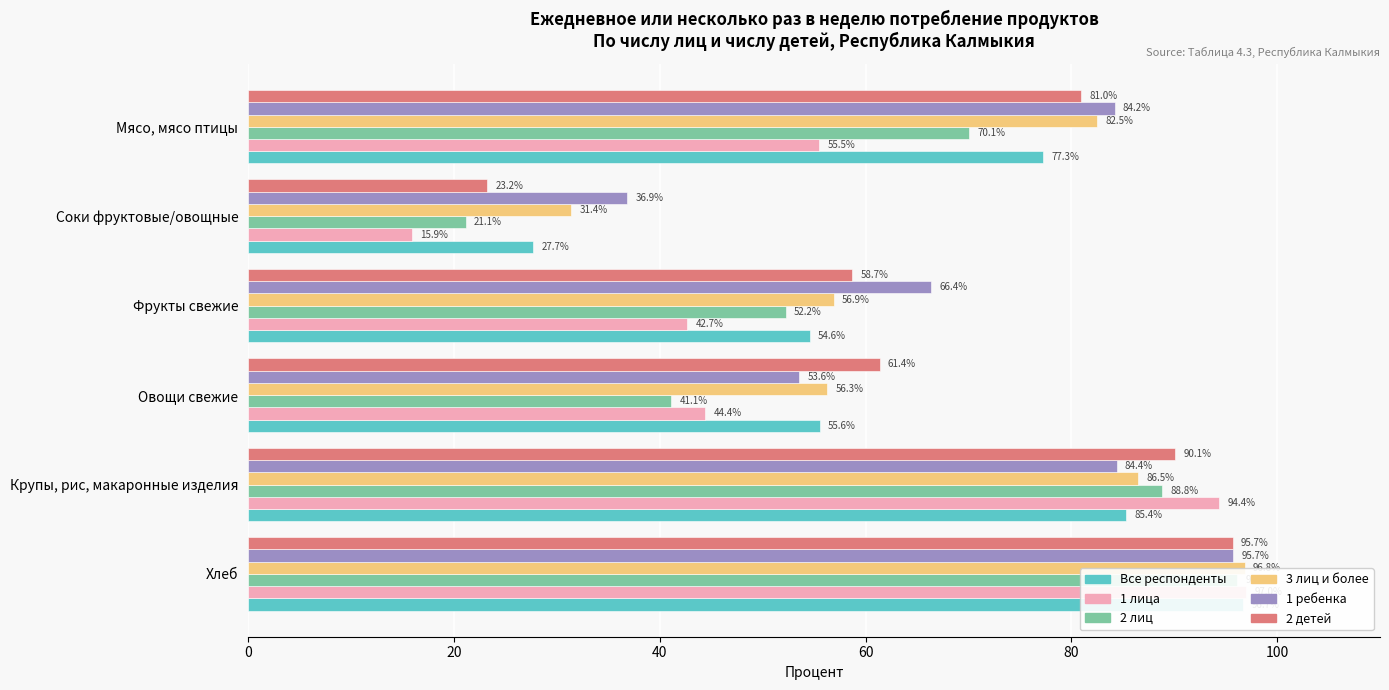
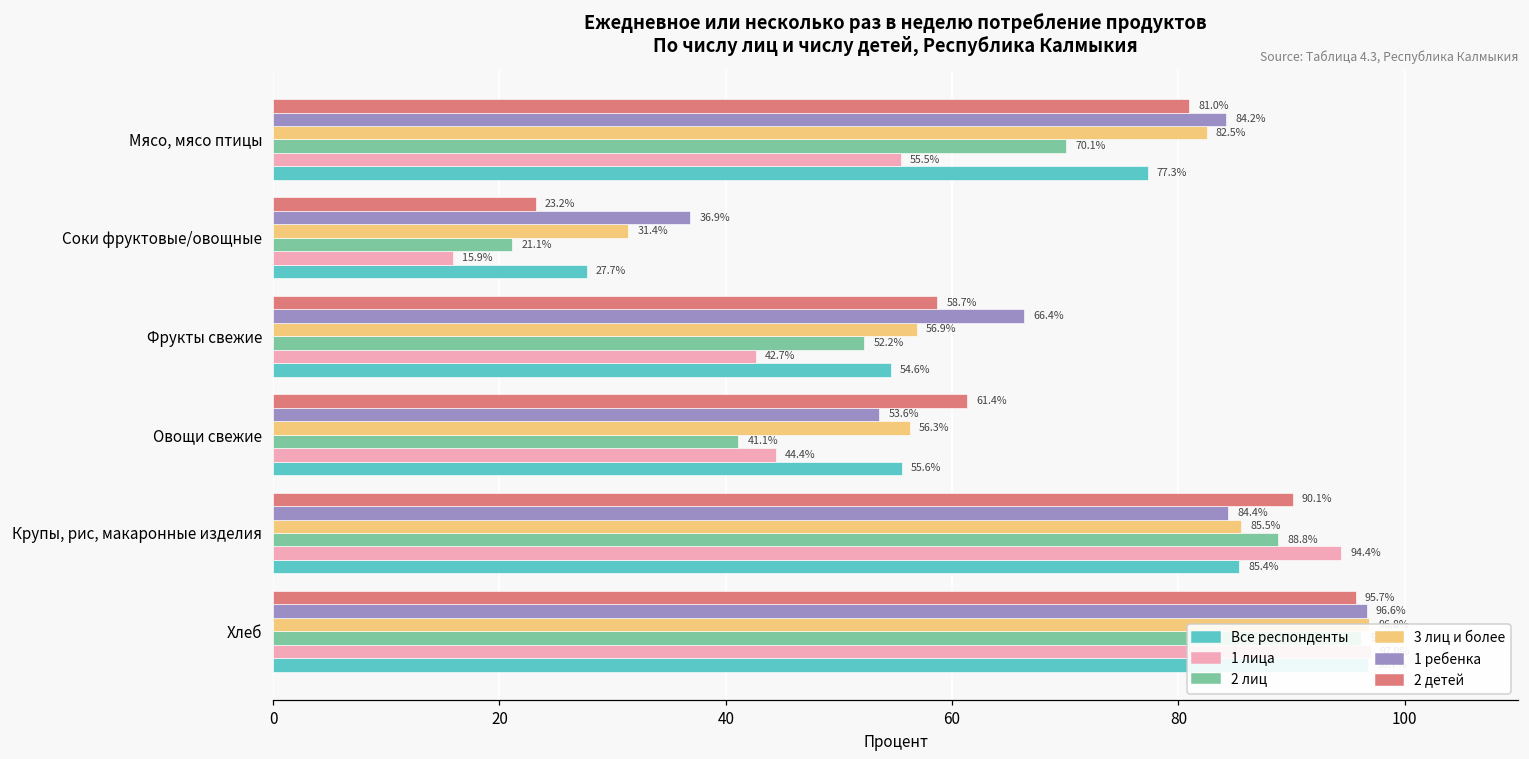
3 лиц и более, Крупы, рис, макаронные изделия: 86.5% -> 85.5%
1 ребенка, Хлеб: 95.7% -> 96.6%
